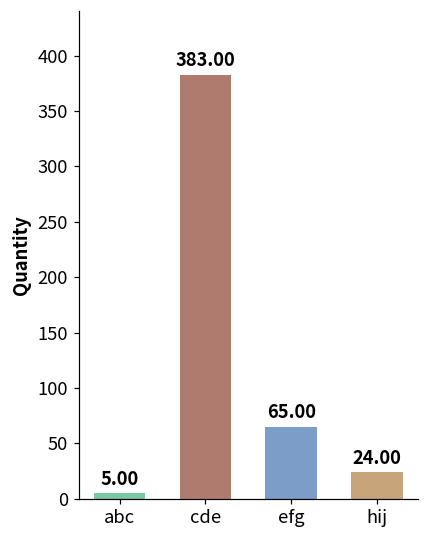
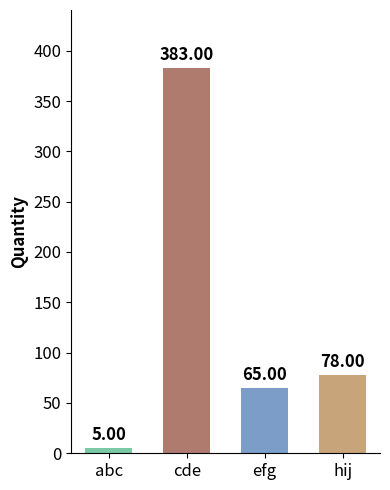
hij: 24.00 -> 78.00
